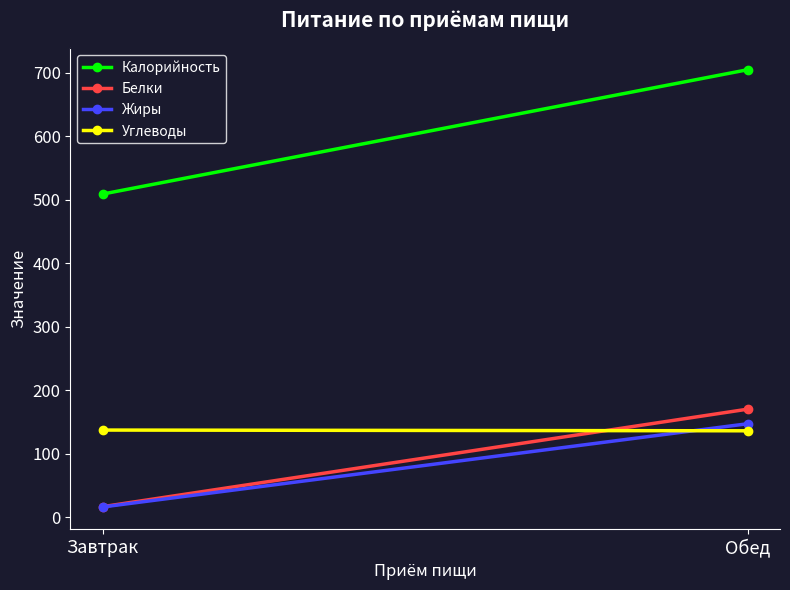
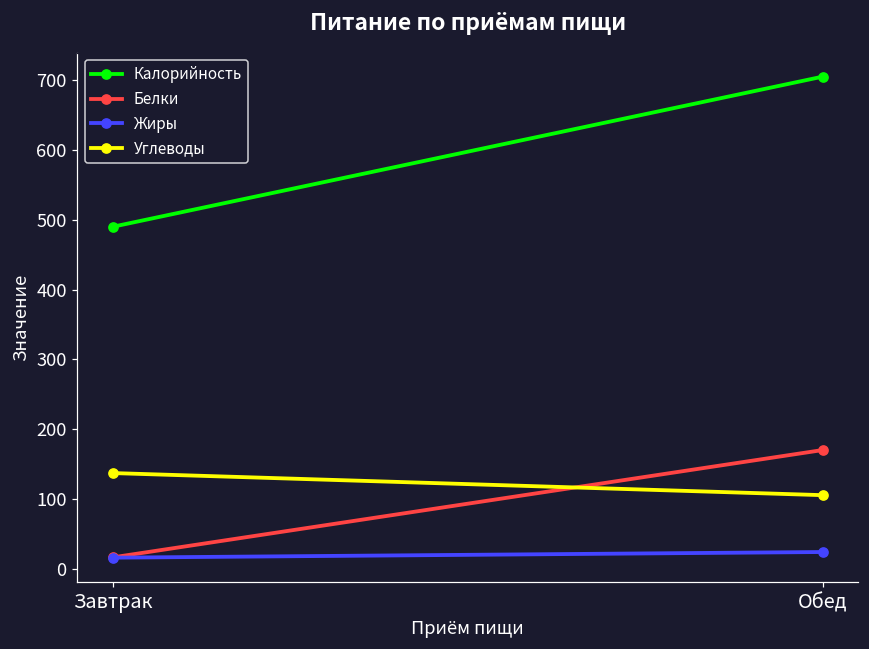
Калорийность, Завтрак: 510 -> 490
Жиры, Обед: 150 -> 20
Углеводы, Обед: 140 -> 110
